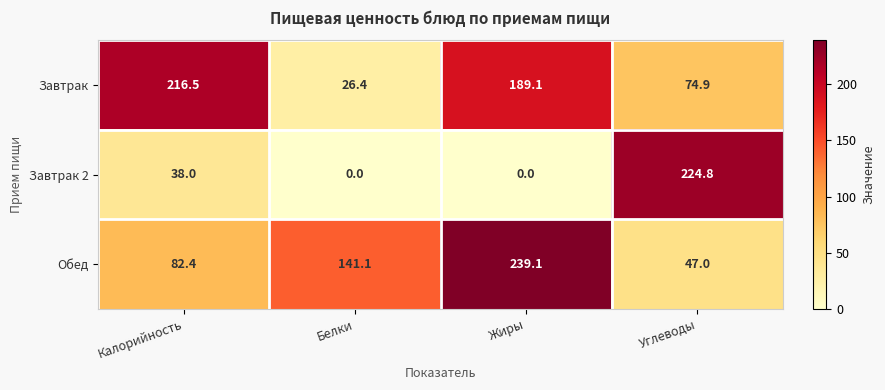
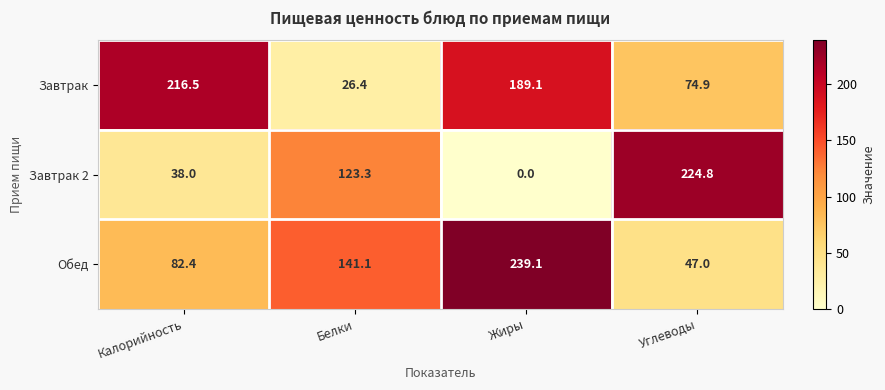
Завтрак 2, Белки: 0.0 -> 123.3
